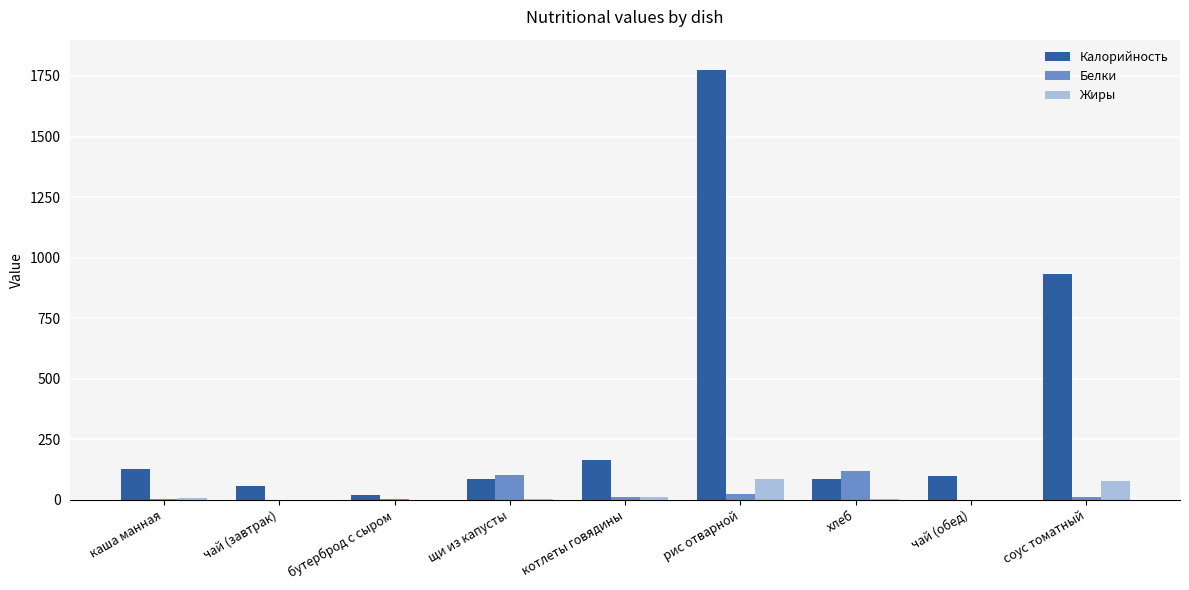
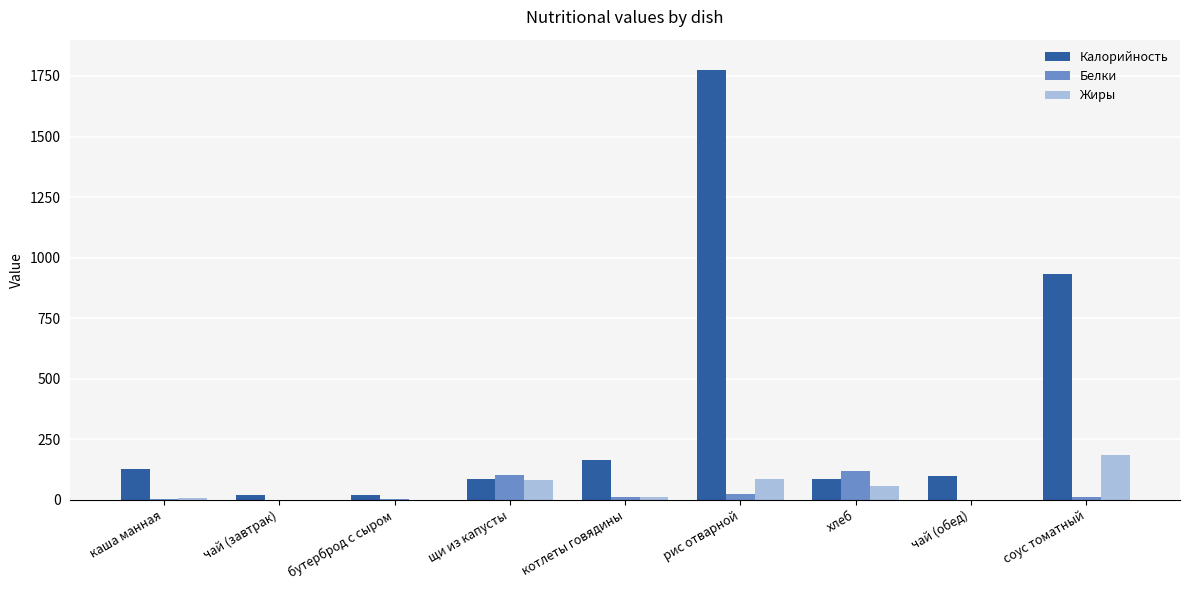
Калорийность, чай (завтрак): 60 -> 20
Жиры, щи из капусты: 10 -> 80
Жиры, хлеб: 0 -> 60
Жиры, соус томатный: 80 -> 180
